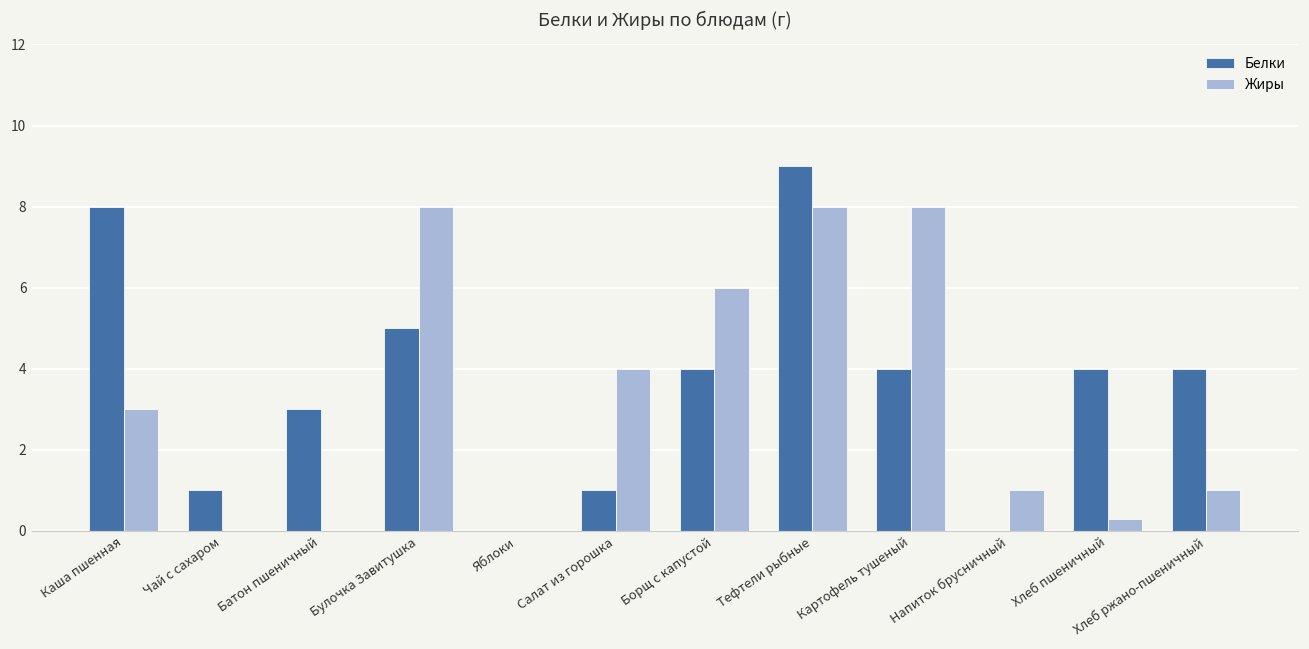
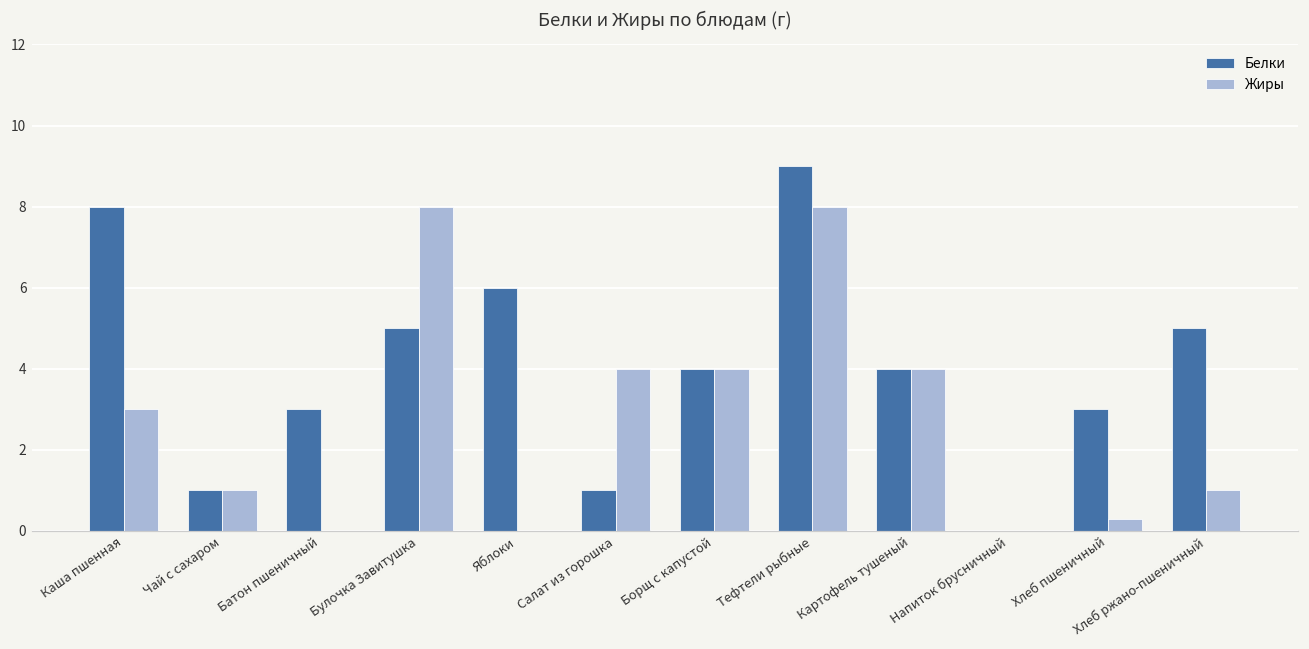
Жиры, Чай с сахаром: 0 -> 1
Белки, Яблоки: 0 -> 6
Жиры, Борщ с капустой: 6 -> 4
Жиры, Картофель тушеный: 8 -> 4
Жиры, Напиток брусничный: 1 -> 0
Белки, Хлеб пшеничный: 4 -> 3
Белки, Хлеб ржано-пшеничный: 4 -> 5
